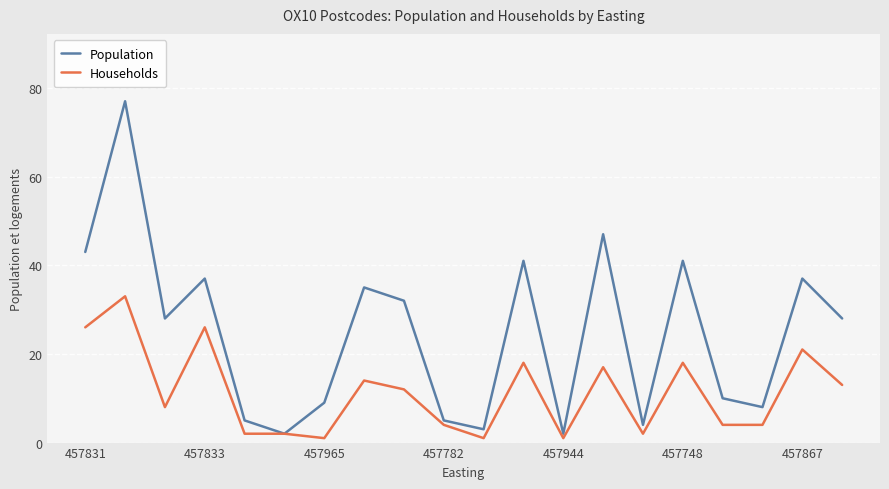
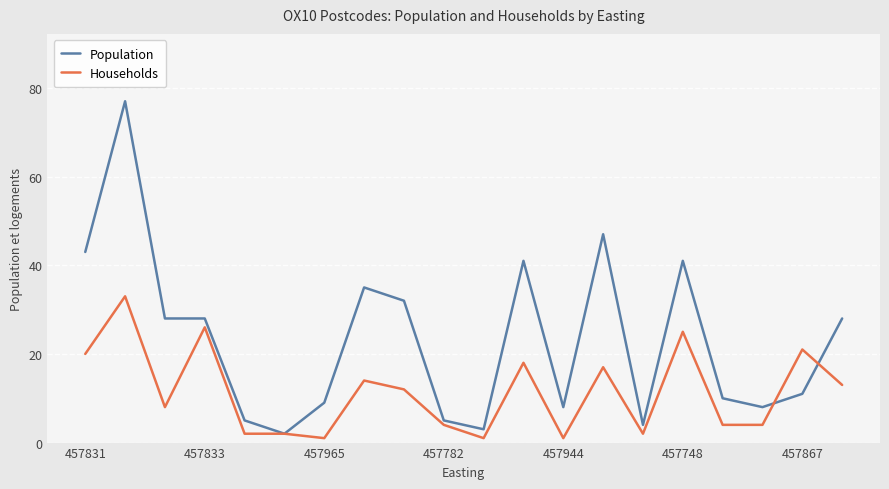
Households, 457831: 26 -> 20
Population, 457833: 37 -> 28
Population, 457944: 2 -> 8
Households, 457748: 18 -> 25
Population, 457867: 37 -> 11
